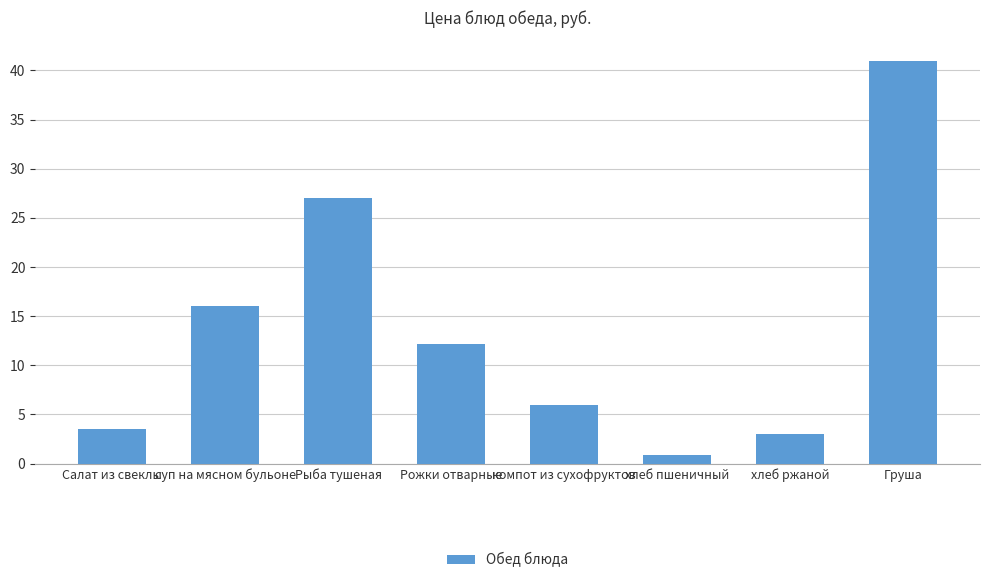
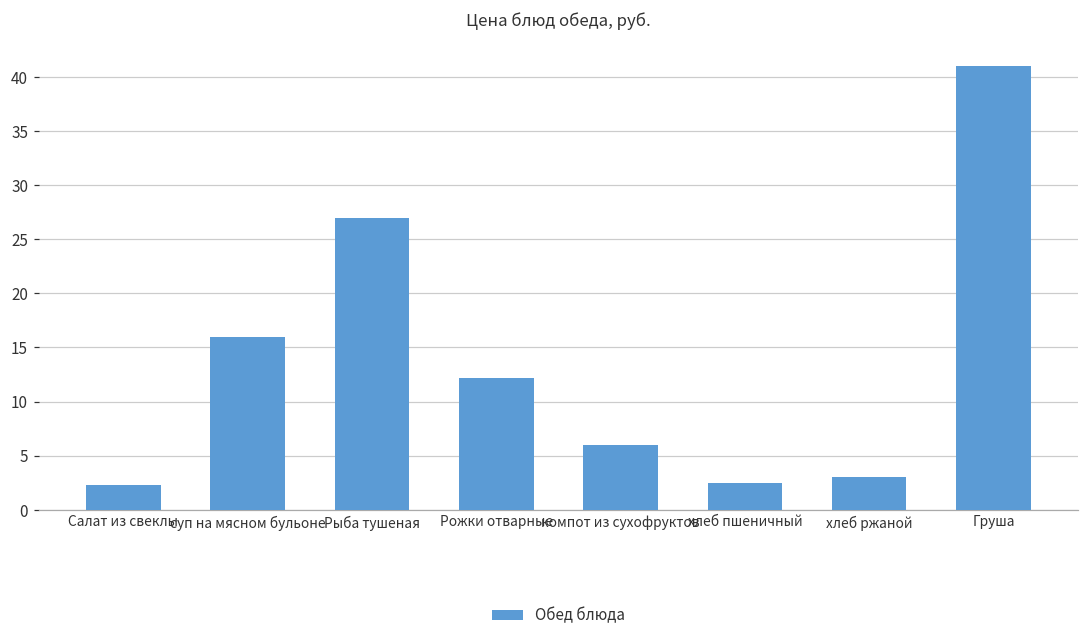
Салат из свеклы: 4 -> 2
хлеб пшеничный: 1 -> 3
